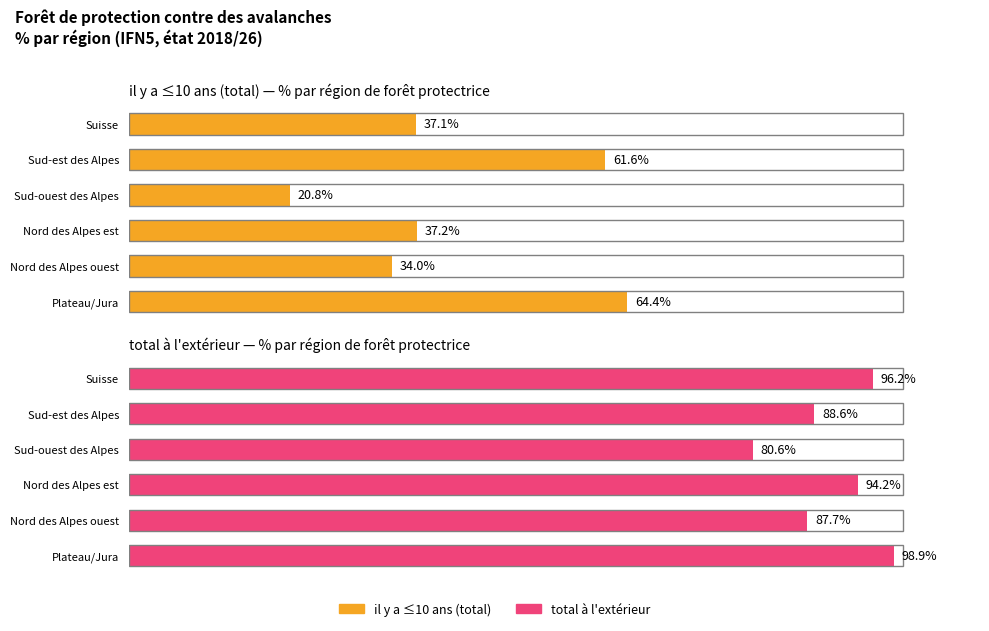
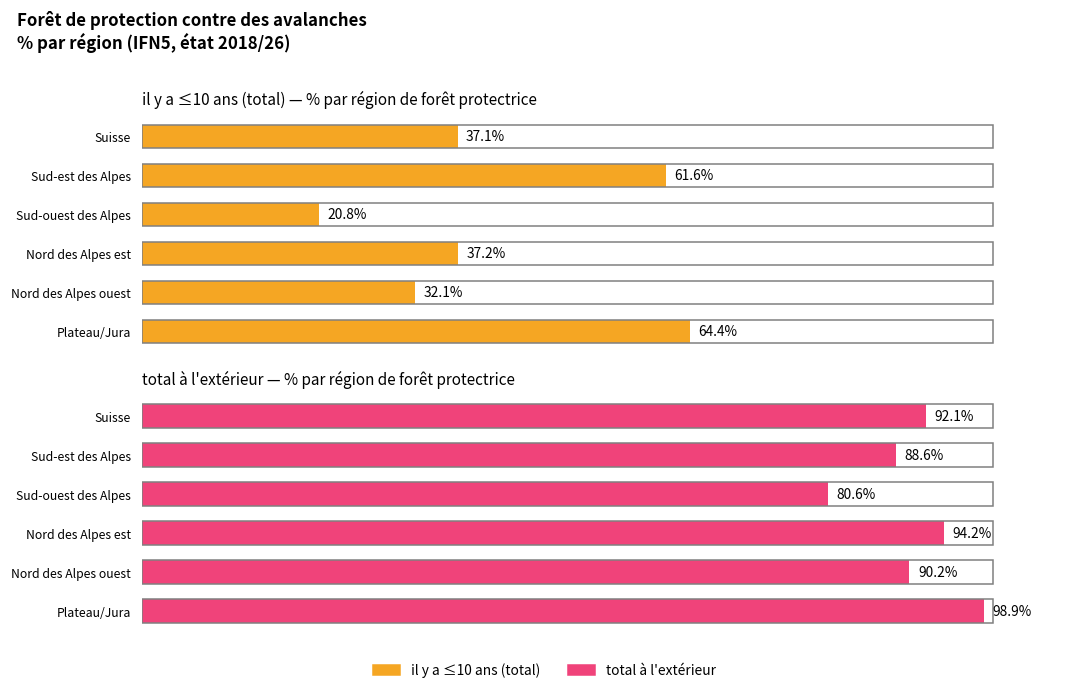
il y a ≤10 ans (total) — % par région de forêt protectrice, Nord des Alpes ouest: 34.0% -> 32.1%
total à l'extérieur — % par région de forêt protectrice, Suisse: 96.2% -> 92.1%
total à l'extérieur — % par région de forêt protectrice, Nord des Alpes ouest: 87.7% -> 90.2%
